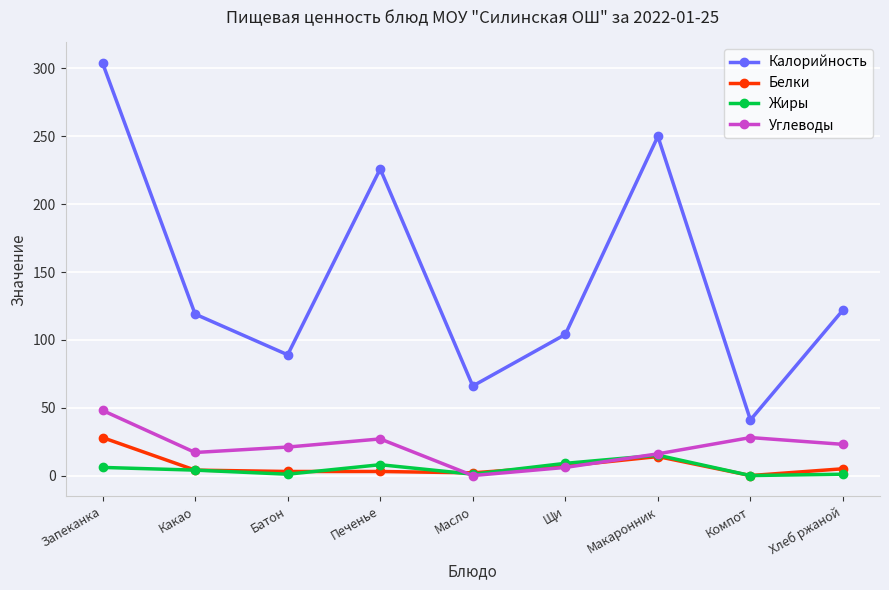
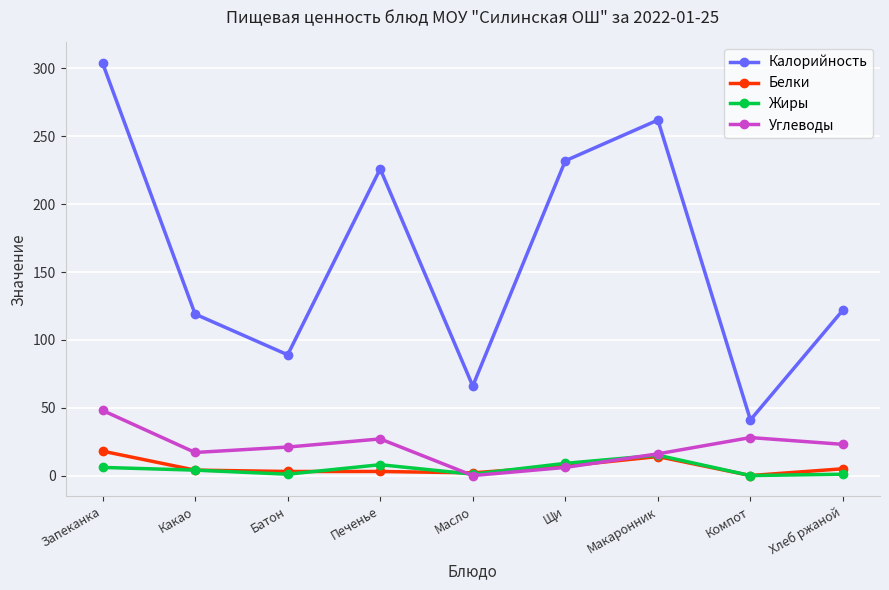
Белки, Запеканка: 28 -> 18
Калорийность, Щи: 104 -> 232
Калорийность, Макаронник: 250 -> 262
